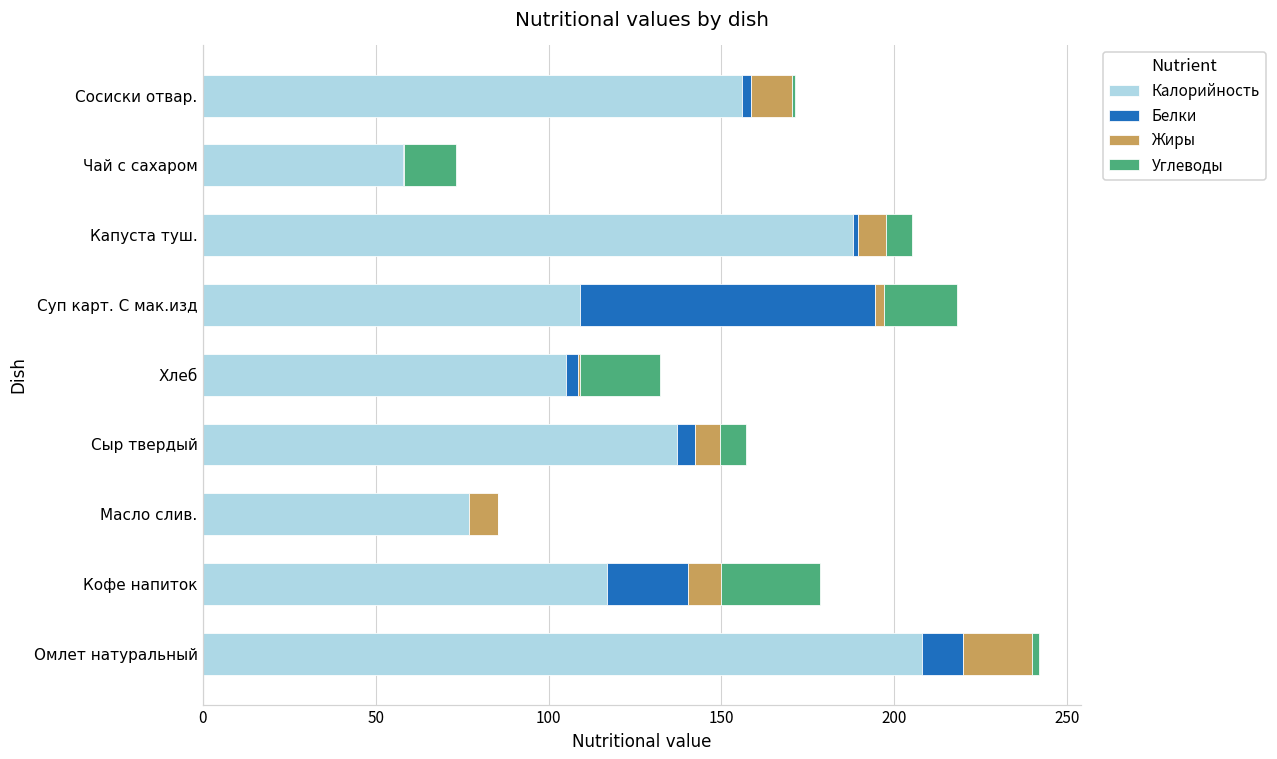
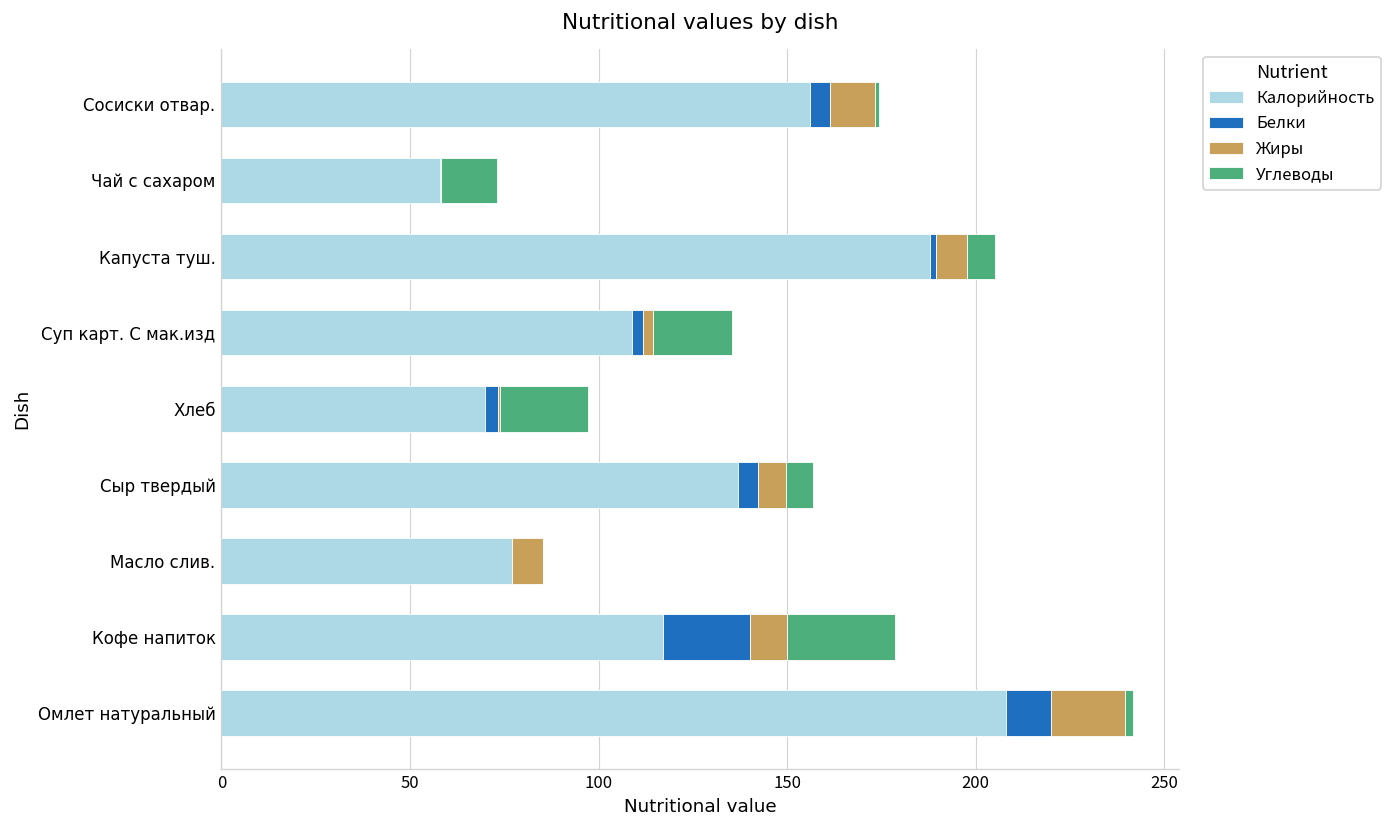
Белки, Сосиски отвар.: 3 -> 6
Белки, Суп карт. С мак.изд: 86 -> 3
Калорийность, Хлеб: 105 -> 70
